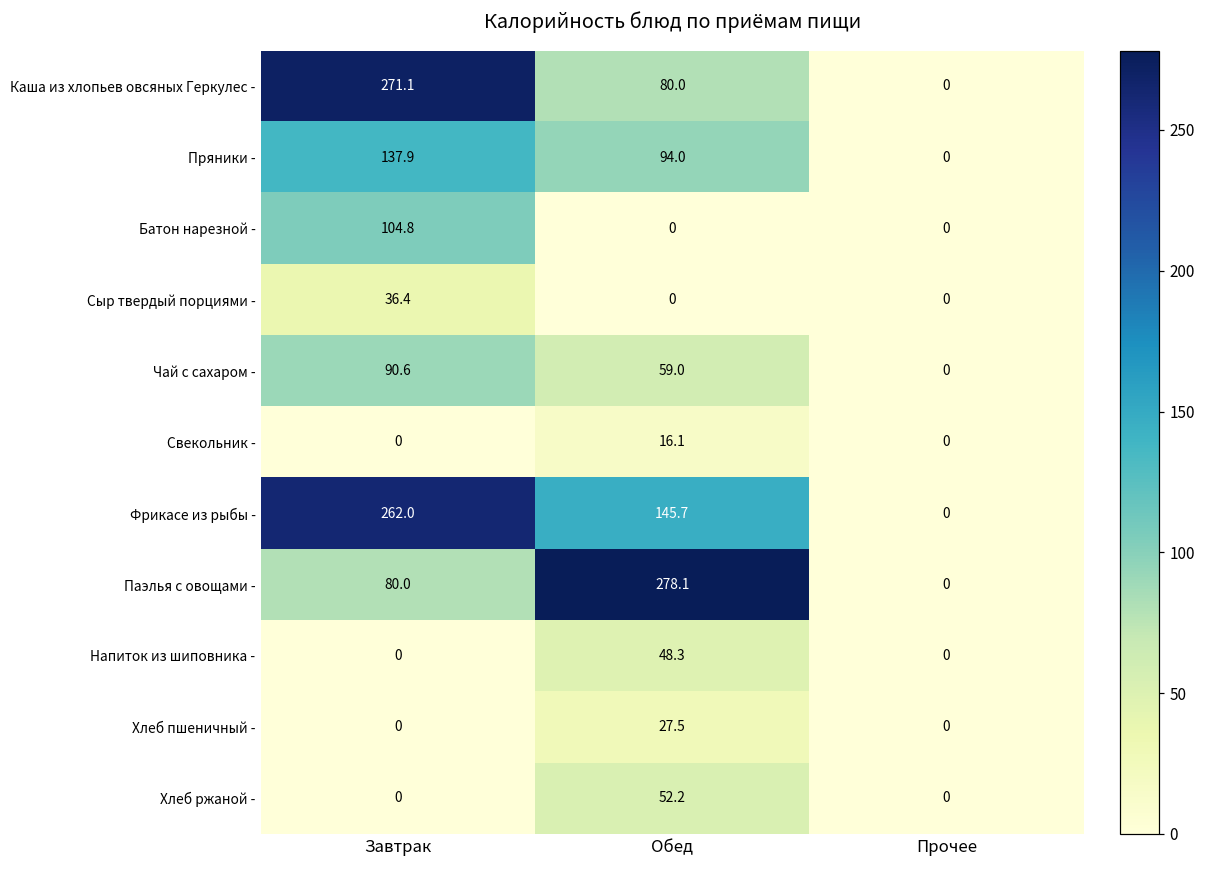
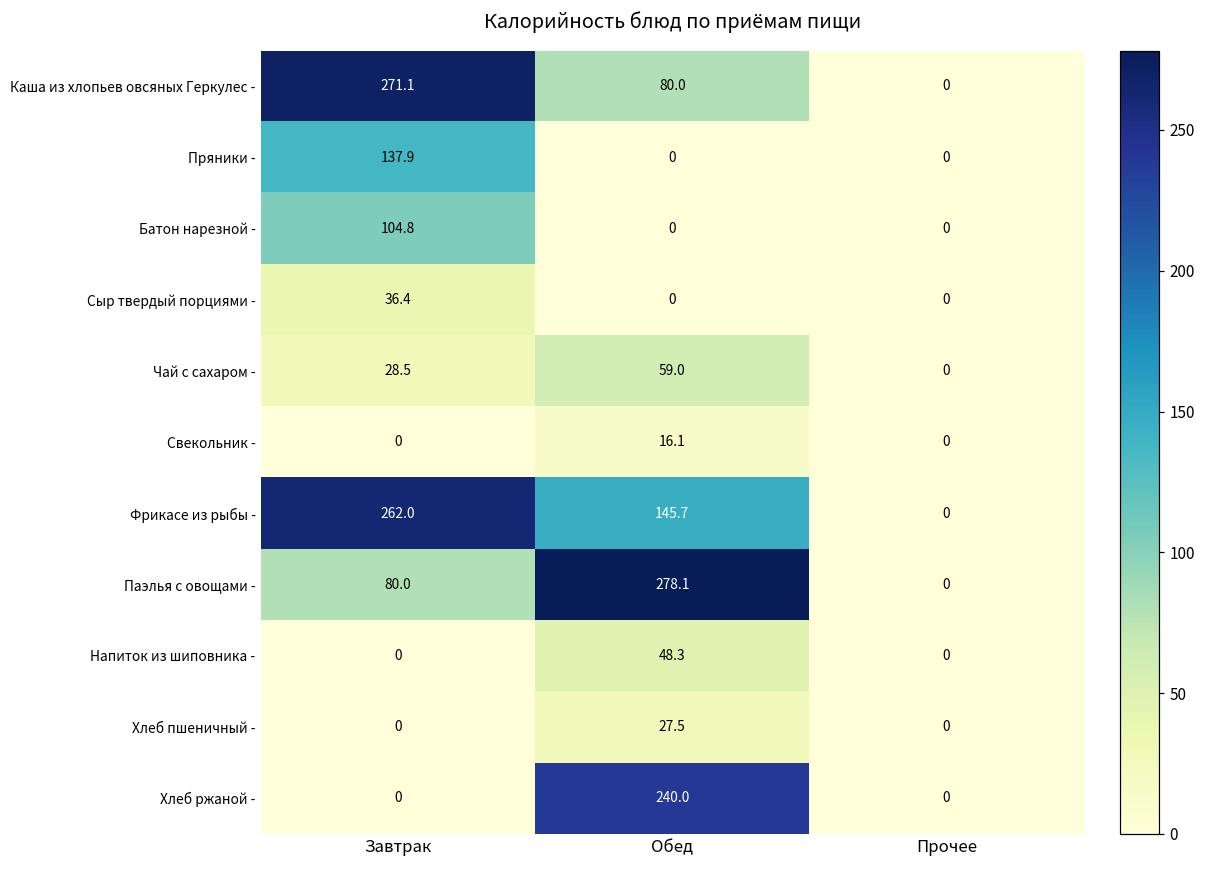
Пряники -, Обед: 94.0 -> 0
Чай с сахаром -, Завтрак: 90.6 -> 28.5
Хлеб ржаной -, Обед: 52.2 -> 240.0
